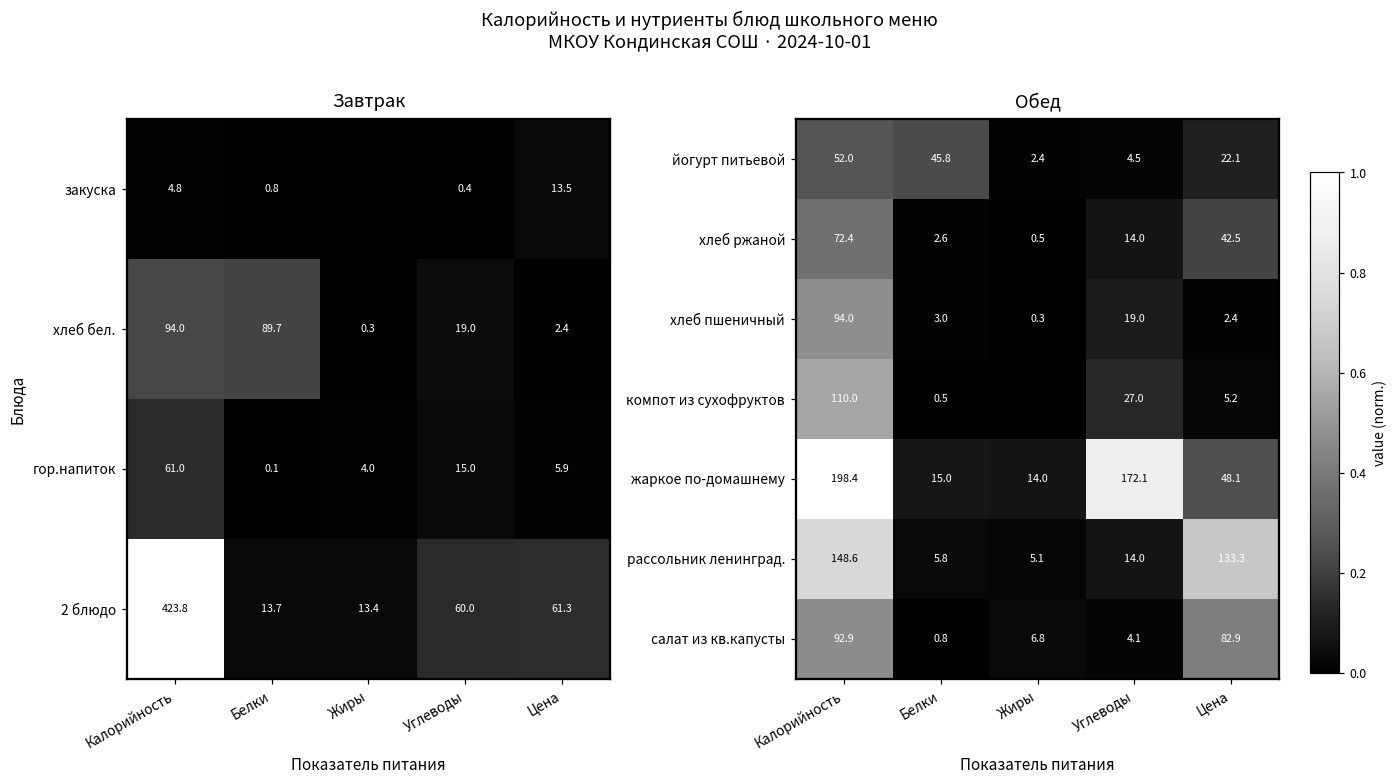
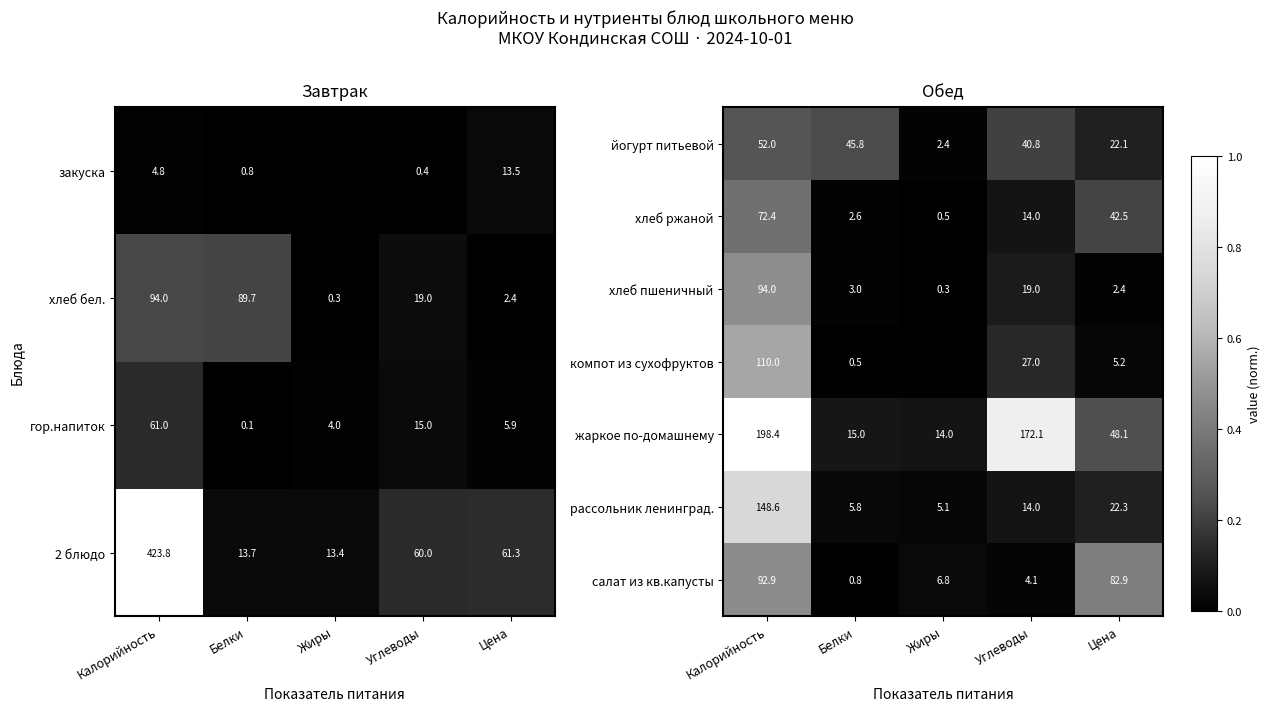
Обед, йогурт питьевой, Углеводы: 4.5 -> 40.8
Обед, рассольник ленинград., Цена: 133.3 -> 22.3
